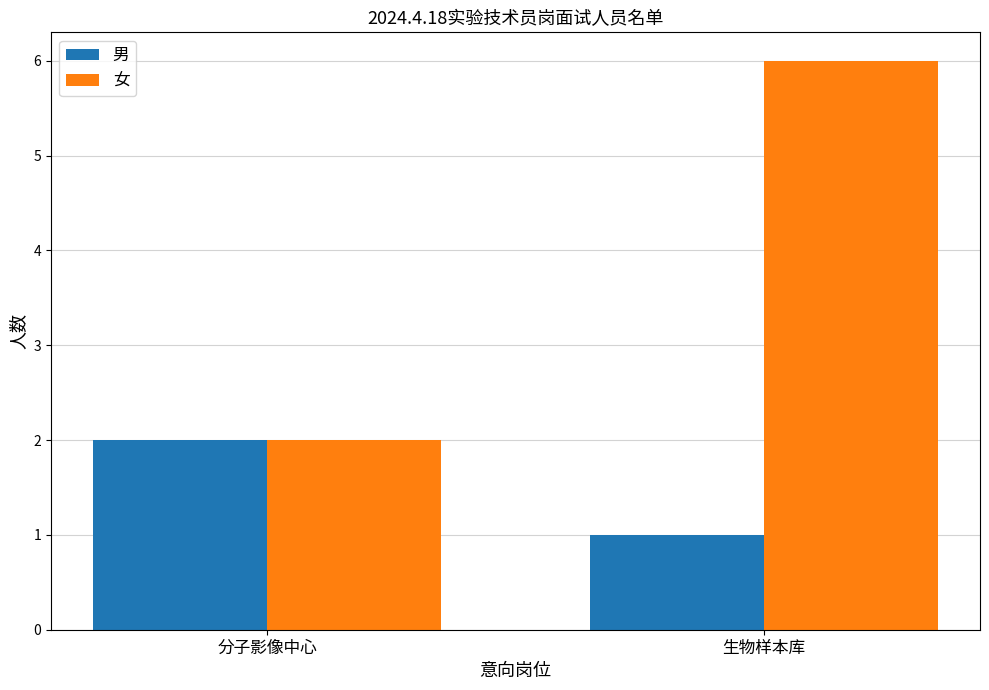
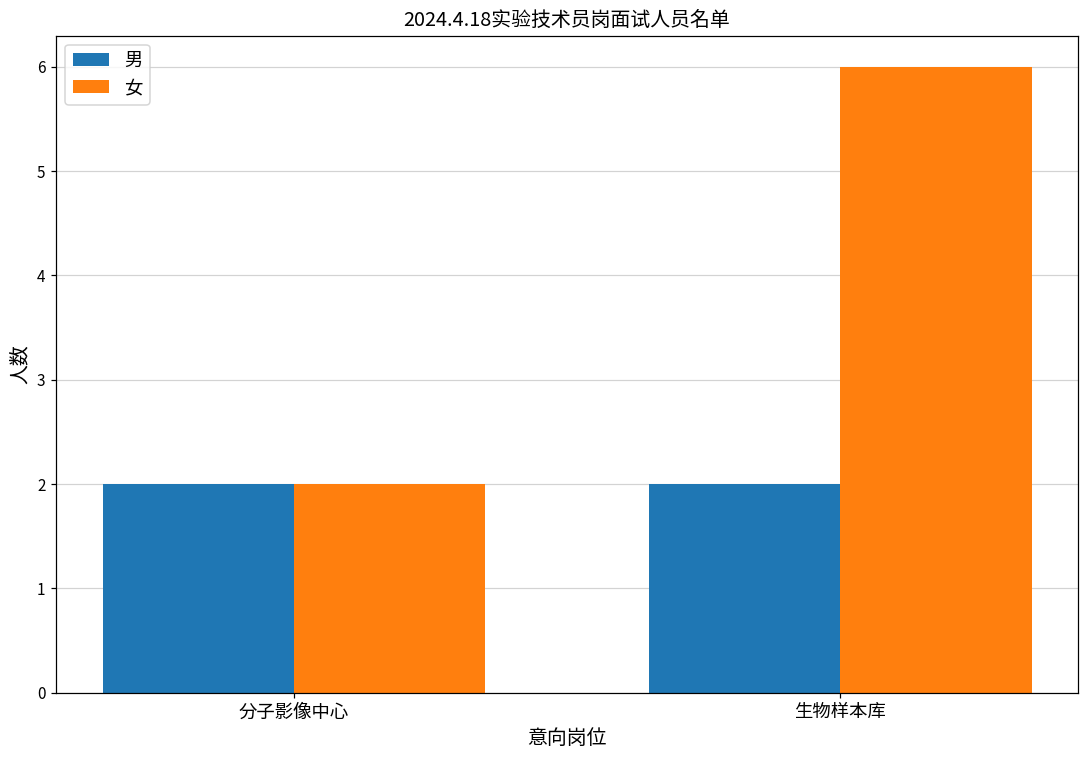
男, 生物样本库: 1 -> 2
